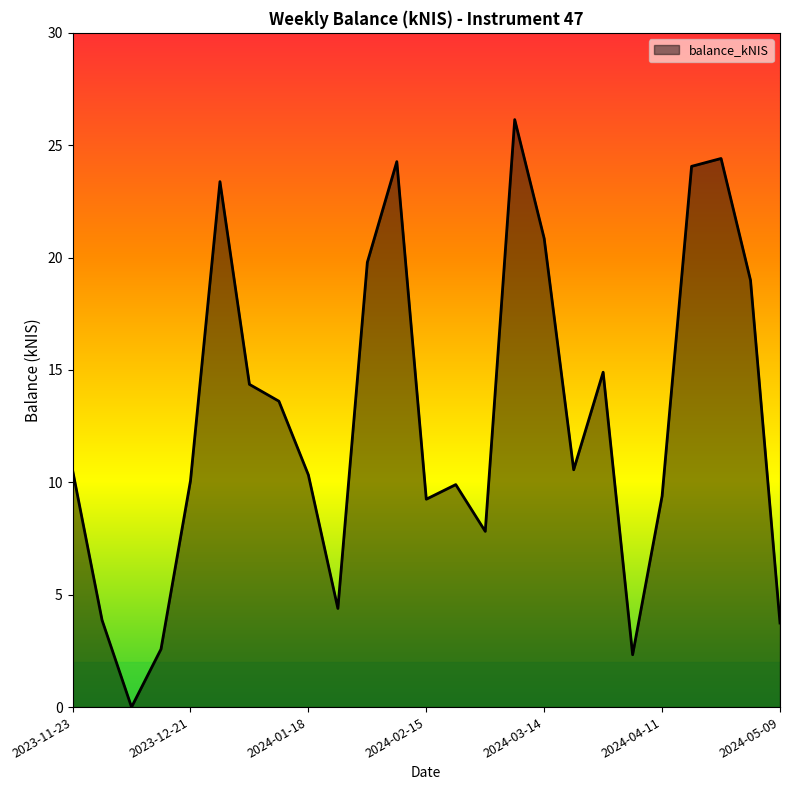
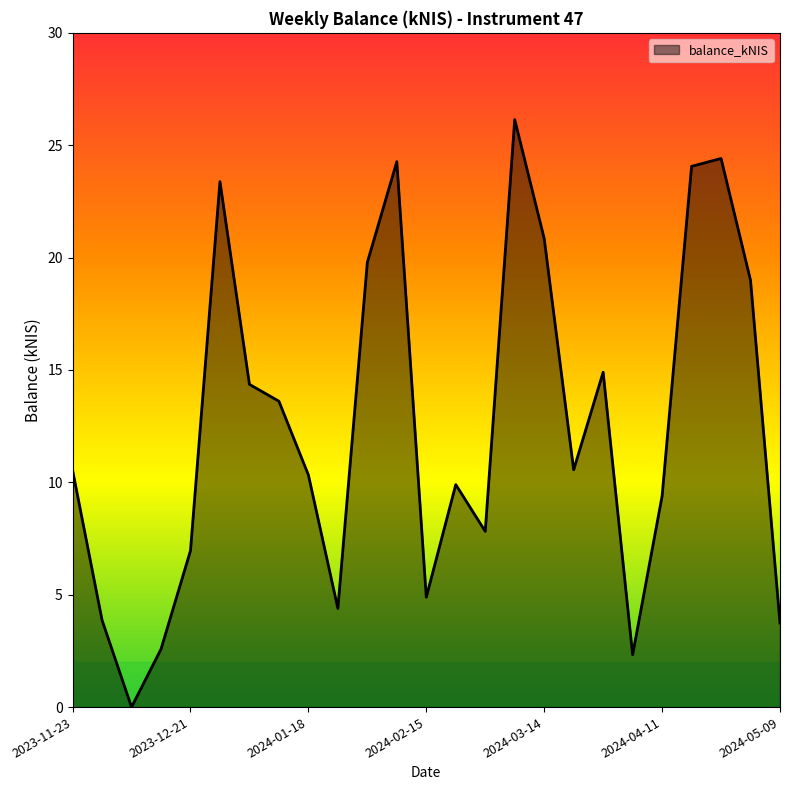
2023-12-21: 10.1 -> 7.0
2024-02-15: 9.3 -> 4.9
